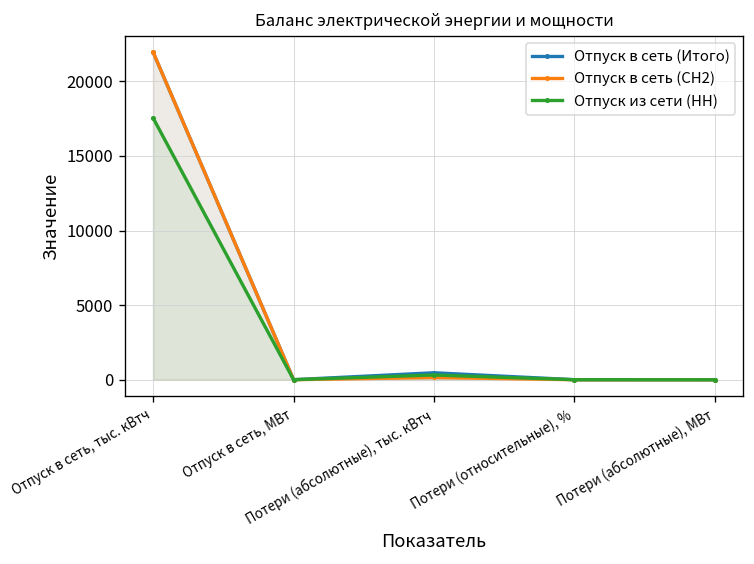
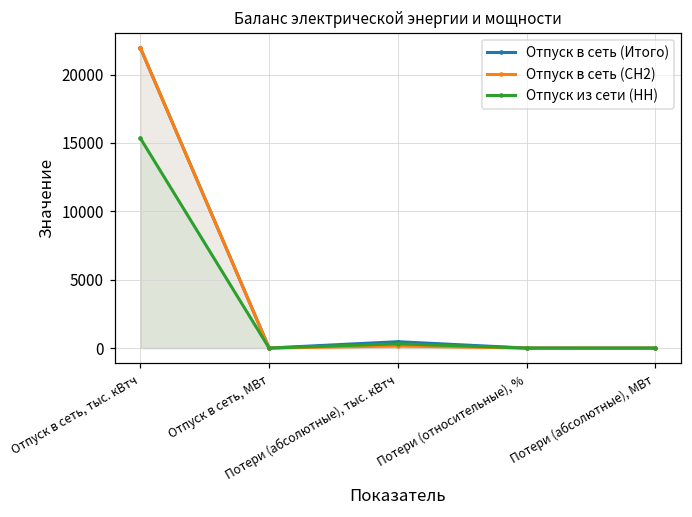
Отпуск из сети (НН), Отпуск в сеть, тыс. кВтч: 17500 -> 15300
